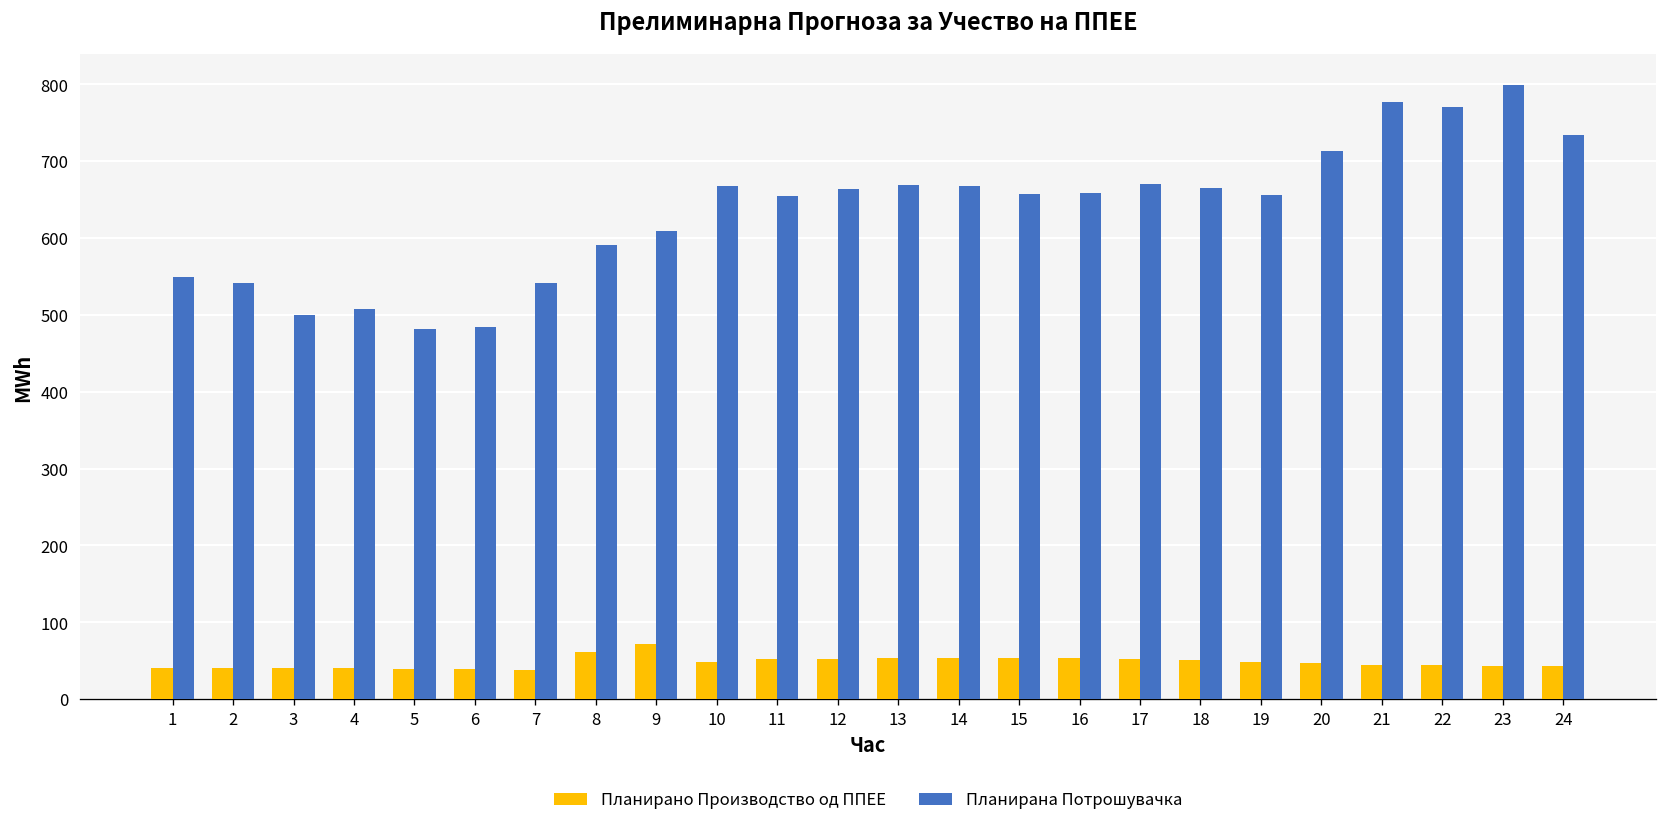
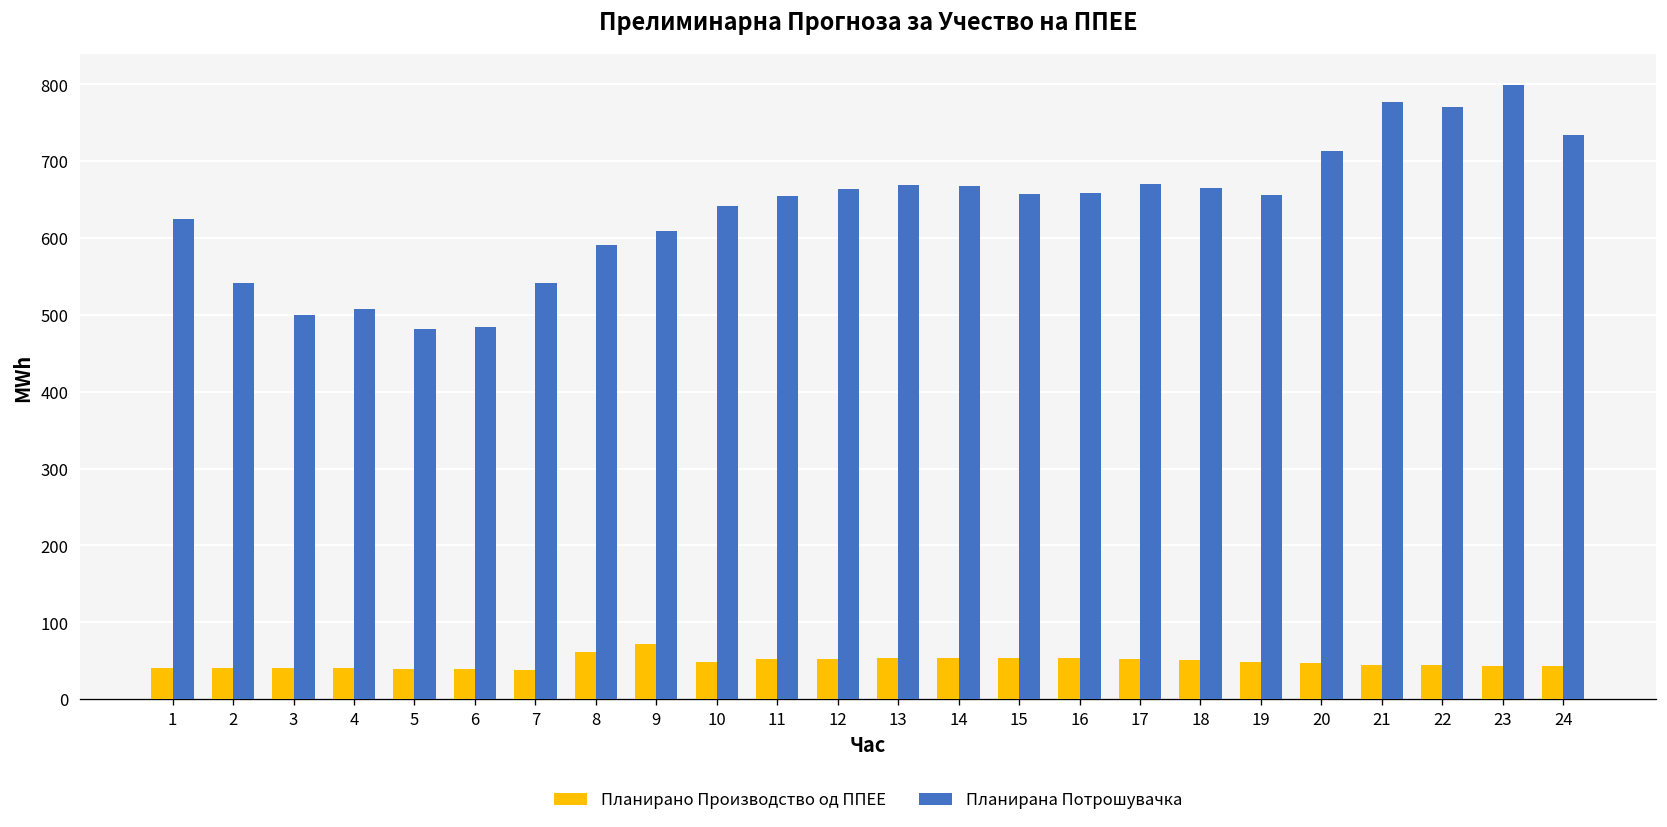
Планирана Потрошувачка, 1: 550 -> 620
Планирана Потрошувачка, 10: 670 -> 640
